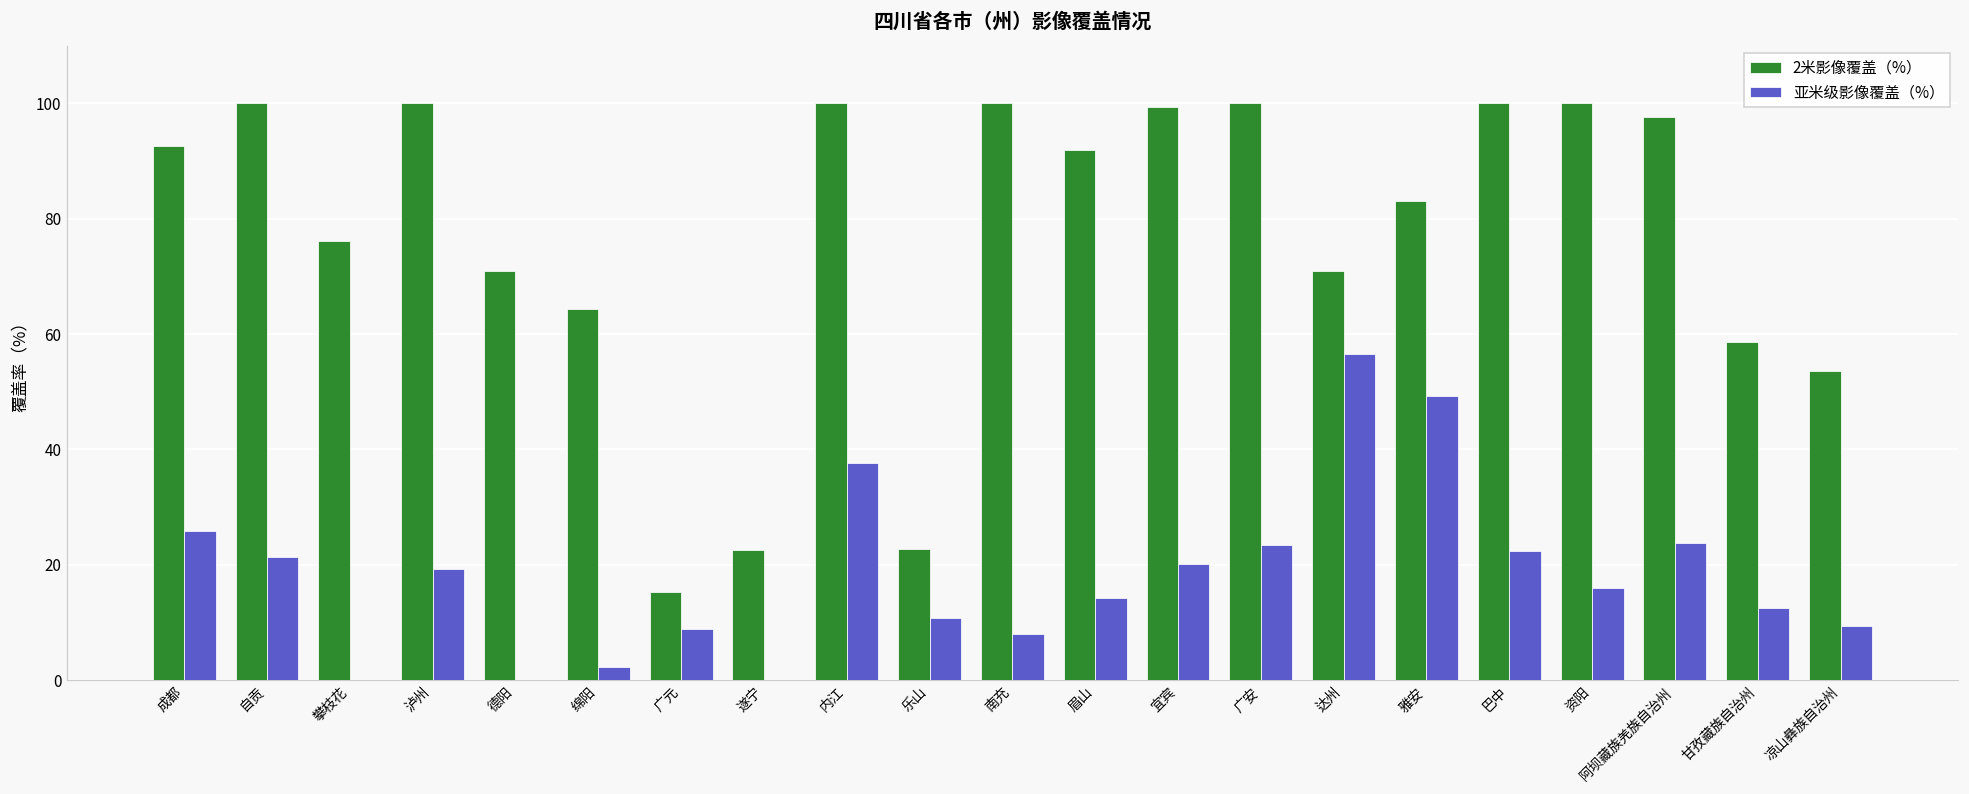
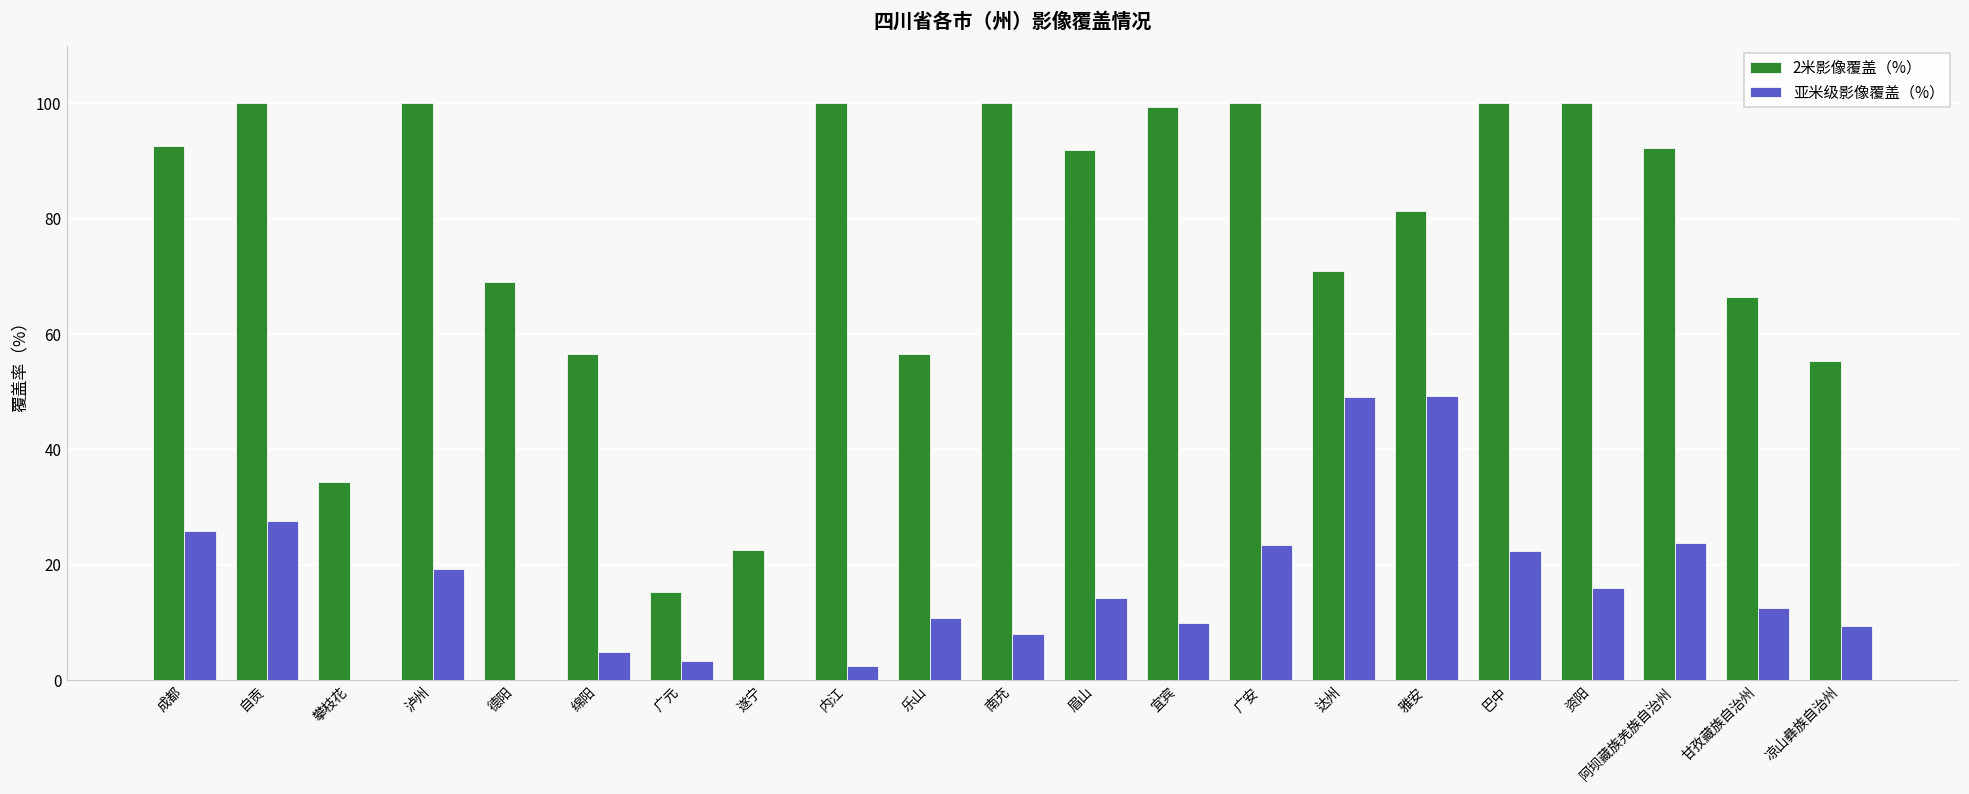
亚米级影像覆盖（%）, 自贡: 21 -> 28
2米影像覆盖（%）, 攀枝花: 76 -> 34
2米影像覆盖（%）, 德阳: 71 -> 69
2米影像覆盖（%）, 绵阳: 64 -> 57
亚米级影像覆盖（%）, 绵阳: 2 -> 5
亚米级影像覆盖（%）, 广元: 9 -> 3
亚米级影像覆盖（%）, 内江: 38 -> 2
2米影像覆盖（%）, 乐山: 23 -> 57
亚米级影像覆盖（%）, 宜宾: 20 -> 10
亚米级影像覆盖（%）, 达州: 57 -> 49
2米影像覆盖（%）, 雅安: 83 -> 81
2米影像覆盖（%）, 阿坝藏族羌族自治州: 98 -> 92
2米影像覆盖（%）, 甘孜藏族自治州: 59 -> 67
2米影像覆盖（%）, 凉山彝族自治州: 54 -> 55
